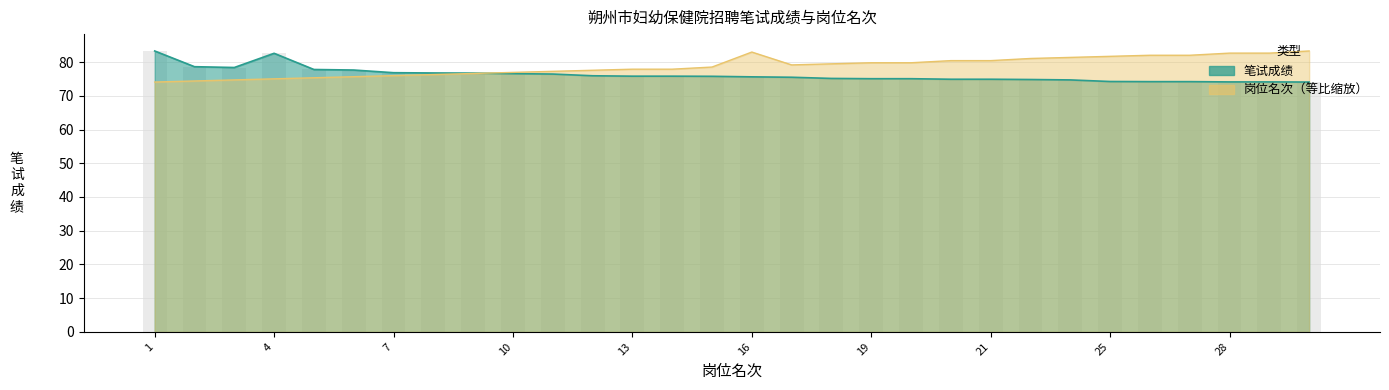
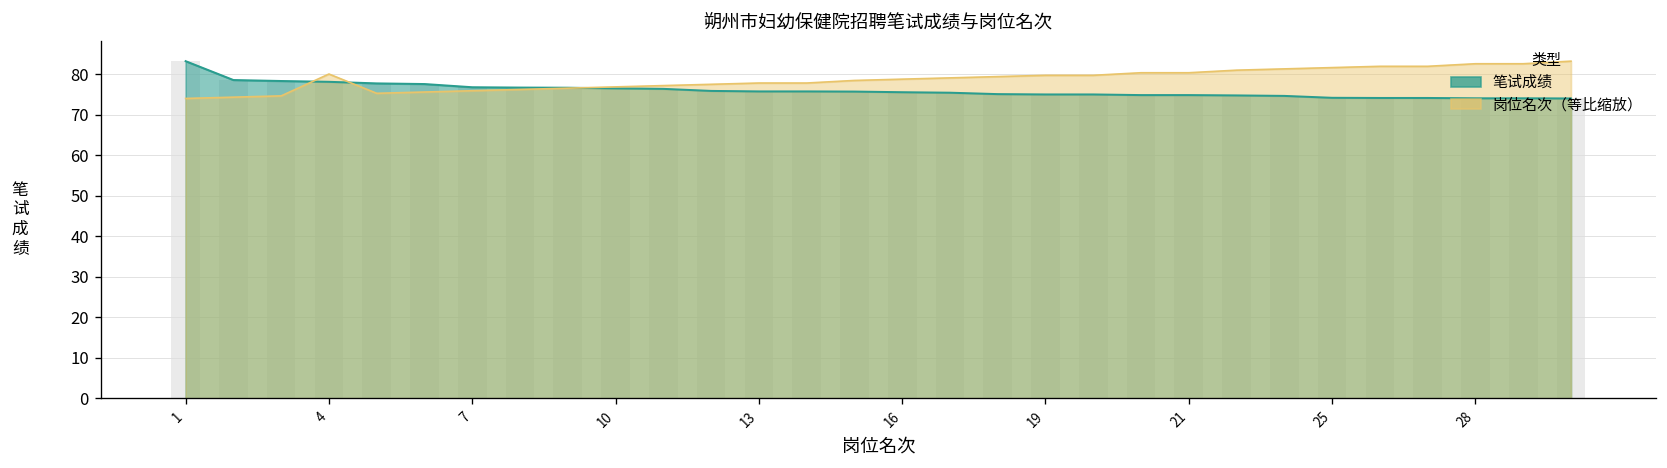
笔试成绩, 4: 83 -> 78
岗位名次（等比缩放）, 4: 75 -> 80
岗位名次（等比缩放）, 16: 83 -> 79
